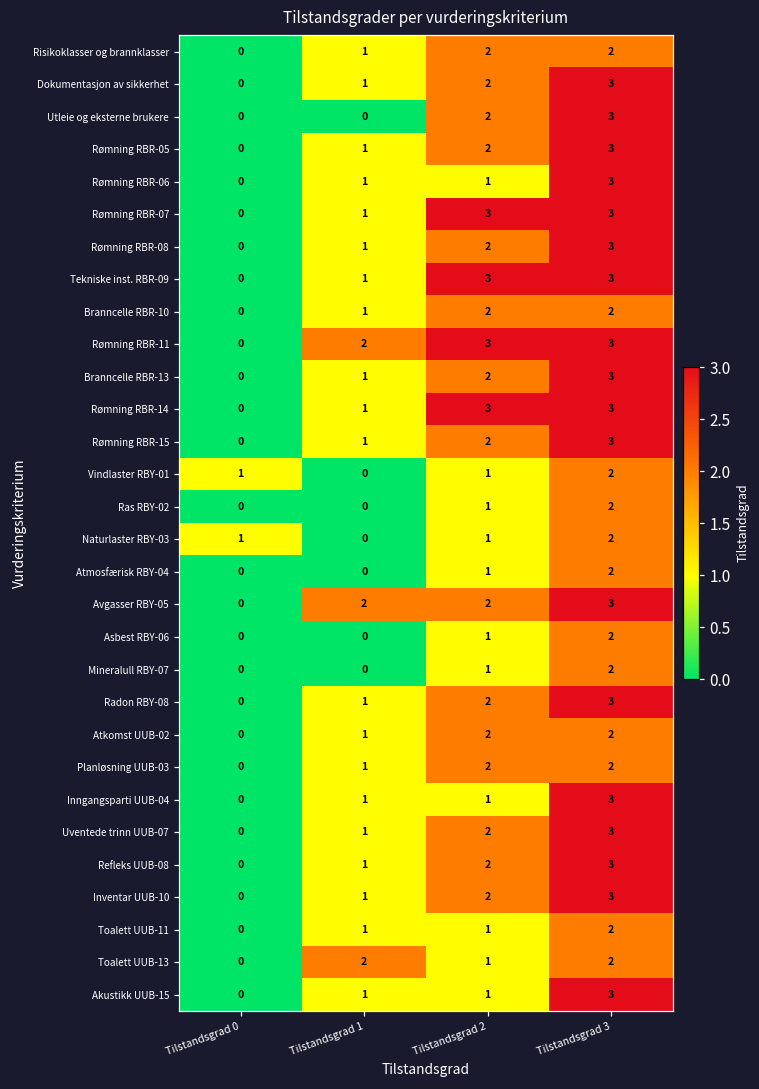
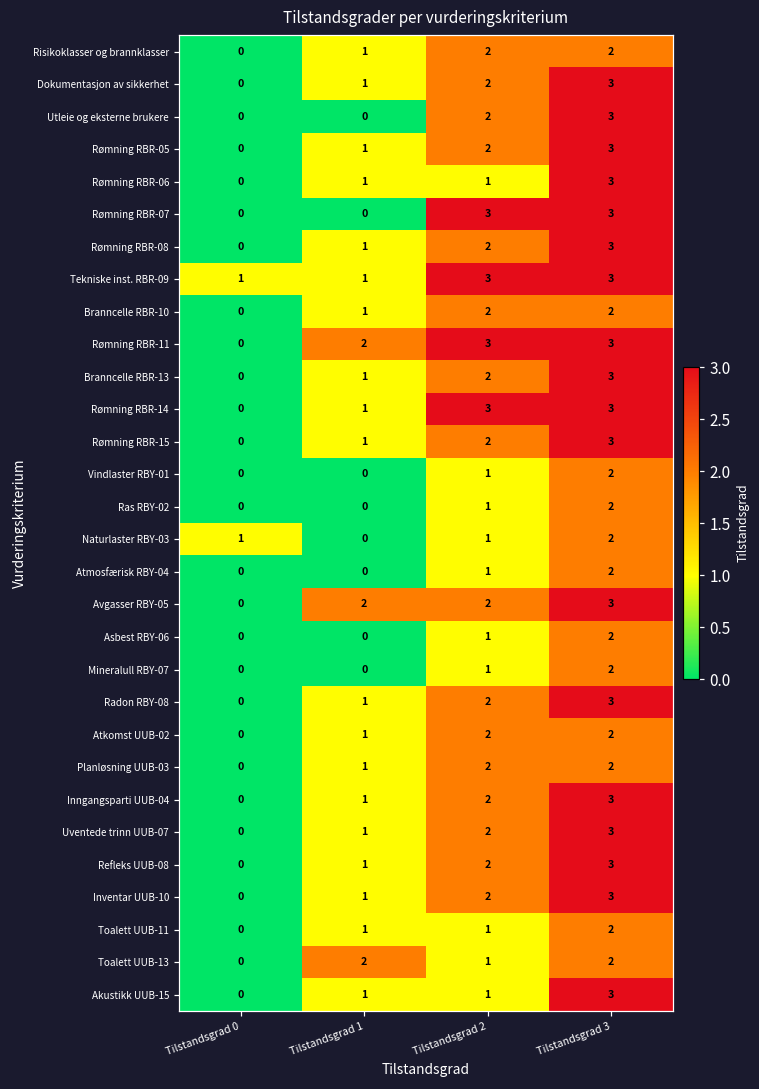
Rømning RBR-07, Tilstandsgrad 1: 1 -> 0
Tekniske inst. RBR-09, Tilstandsgrad 0: 0 -> 1
Vindlaster RBY-01, Tilstandsgrad 0: 1 -> 0
Inngangsparti UUB-04, Tilstandsgrad 2: 1 -> 2
